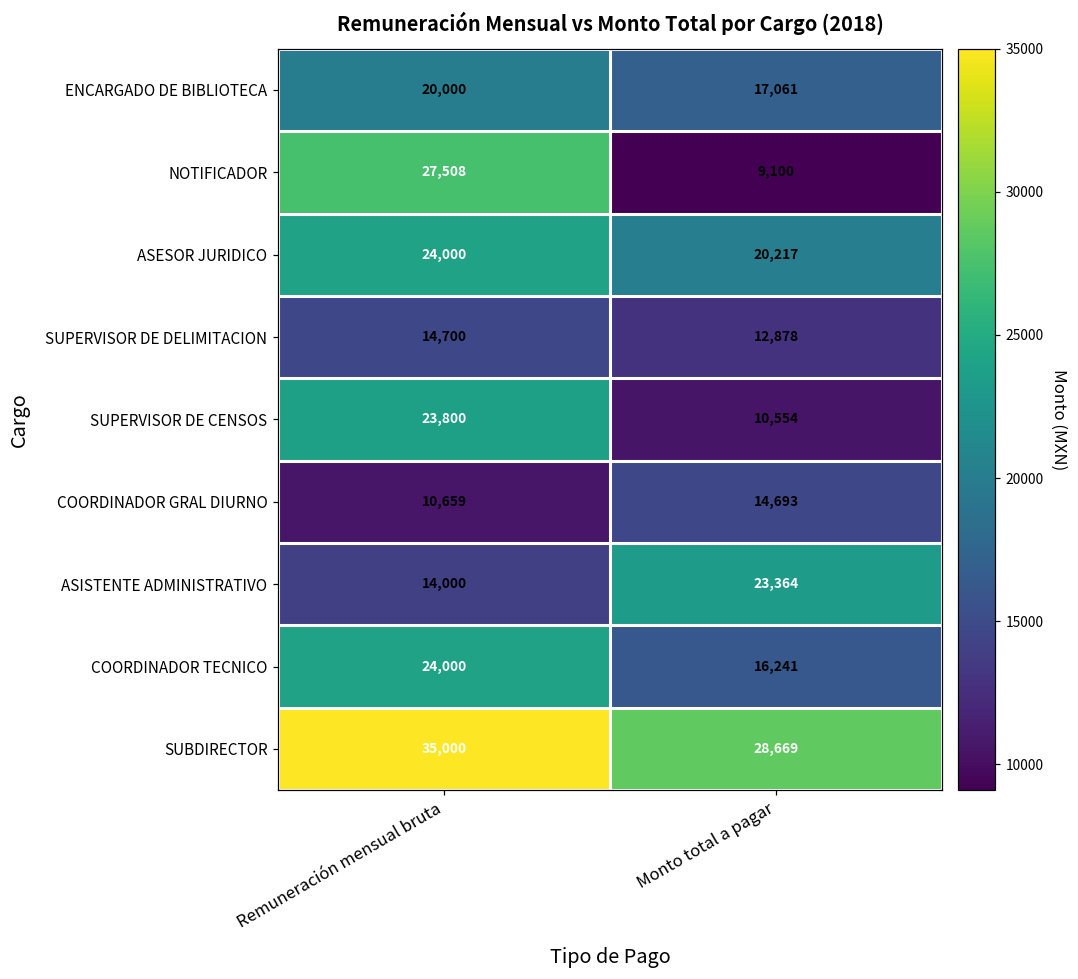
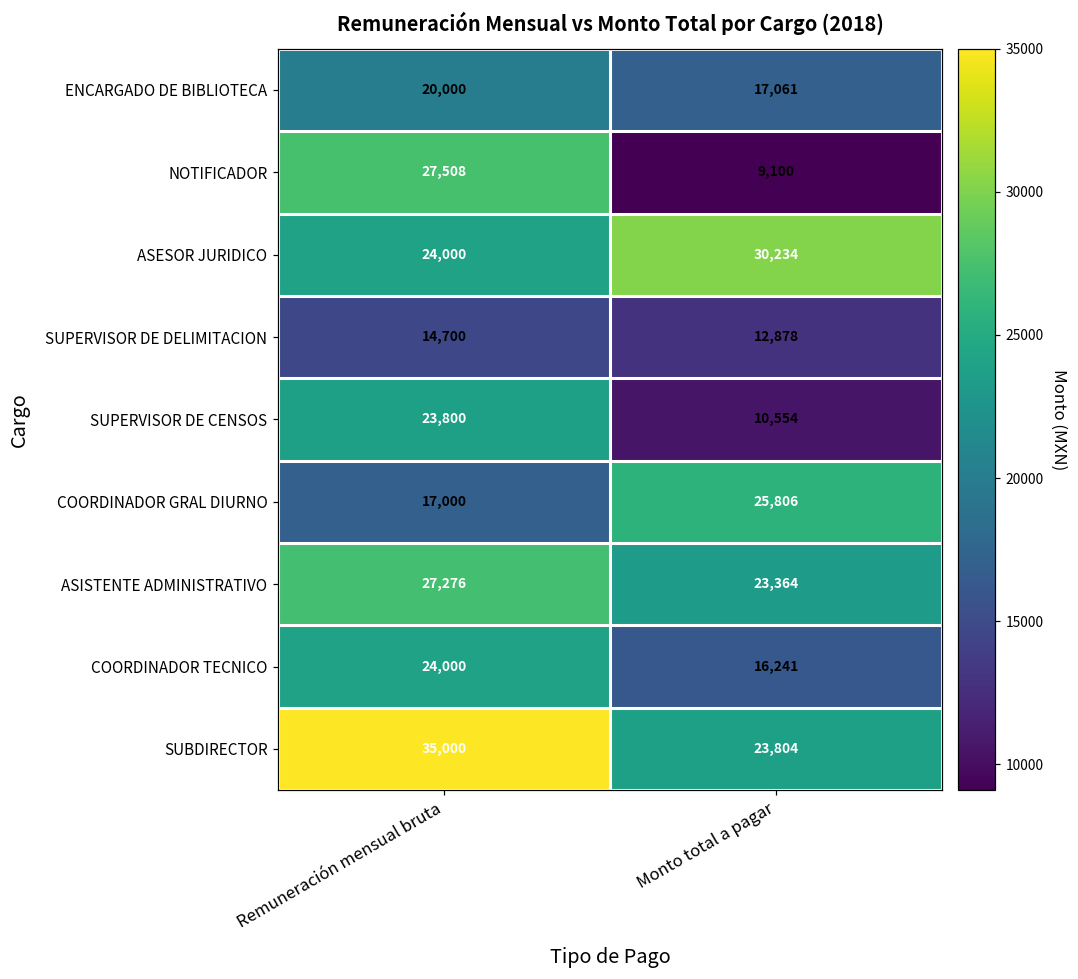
ASESOR JURIDICO, Monto total a pagar: 20,217 -> 30,234
COORDINADOR GRAL DIURNO, Remuneración mensual bruta: 10,659 -> 17,000
COORDINADOR GRAL DIURNO, Monto total a pagar: 14,693 -> 25,806
ASISTENTE ADMINISTRATIVO, Remuneración mensual bruta: 14,000 -> 27,276
SUBDIRECTOR, Monto total a pagar: 28,669 -> 23,804
